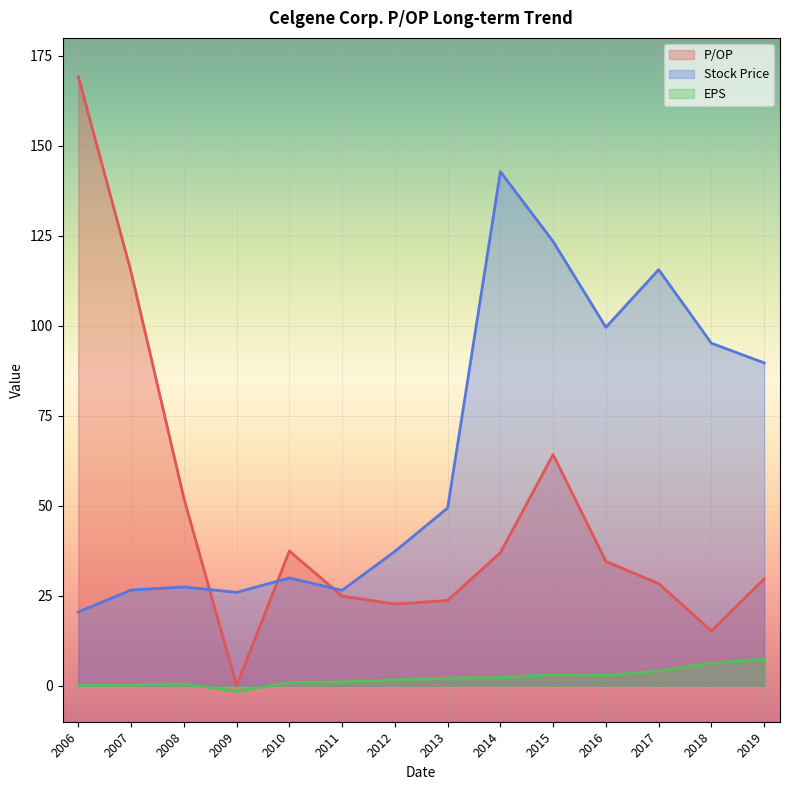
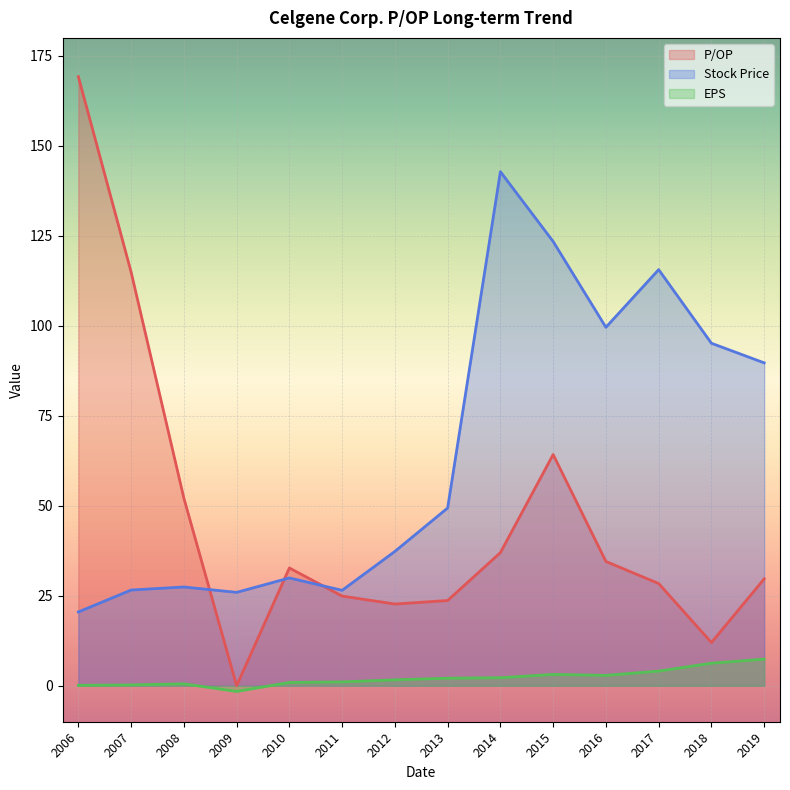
P/OP, 2010: 37 -> 33
P/OP, 2018: 15 -> 12
